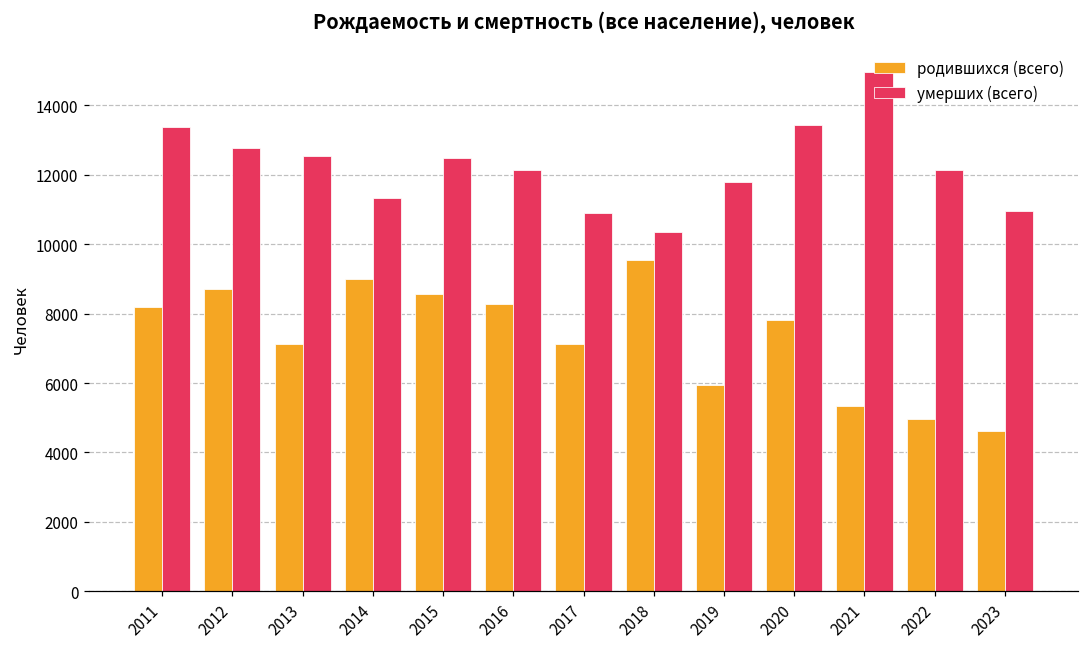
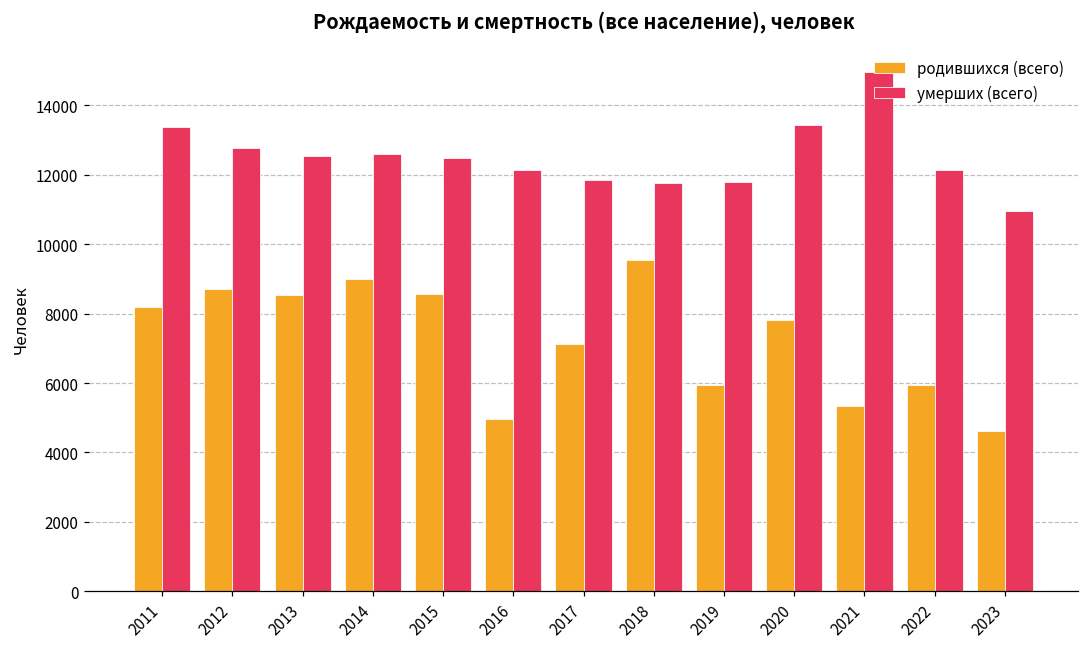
родившихся (всего), 2013: 7100 -> 8500
умерших (всего), 2014: 11300 -> 12600
родившихся (всего), 2016: 8300 -> 5000
умерших (всего), 2017: 10900 -> 11900
умерших (всего), 2018: 10300 -> 11800
родившихся (всего), 2022: 5000 -> 6000
